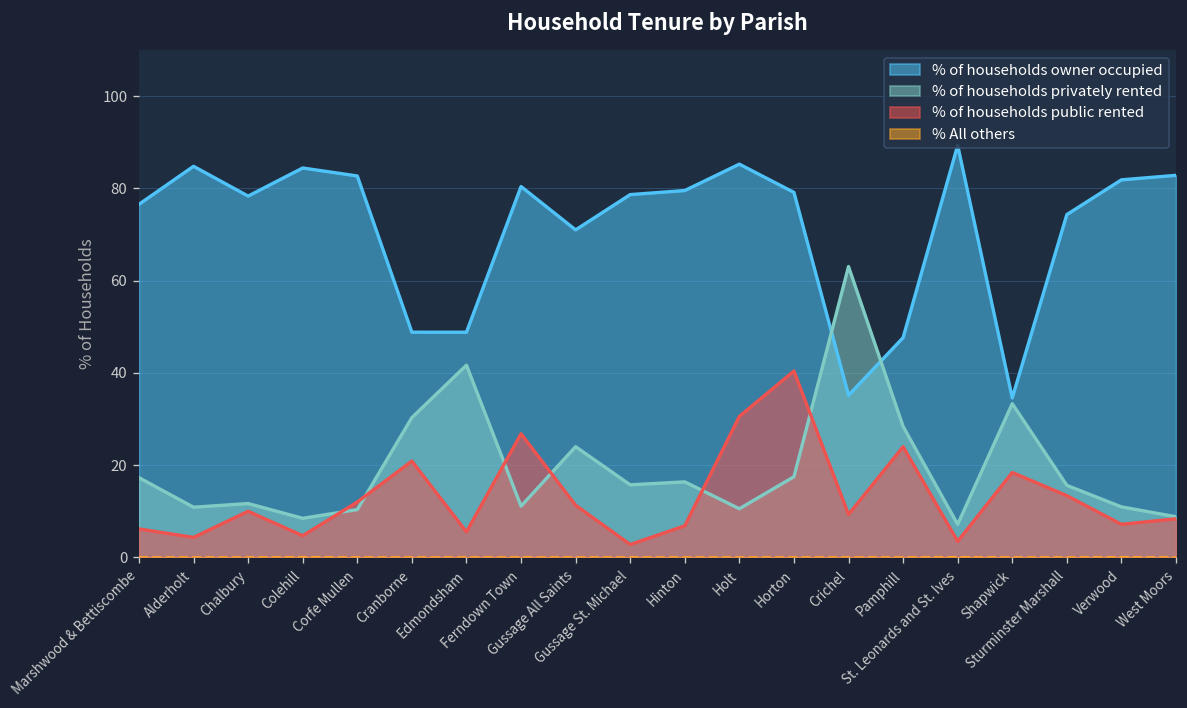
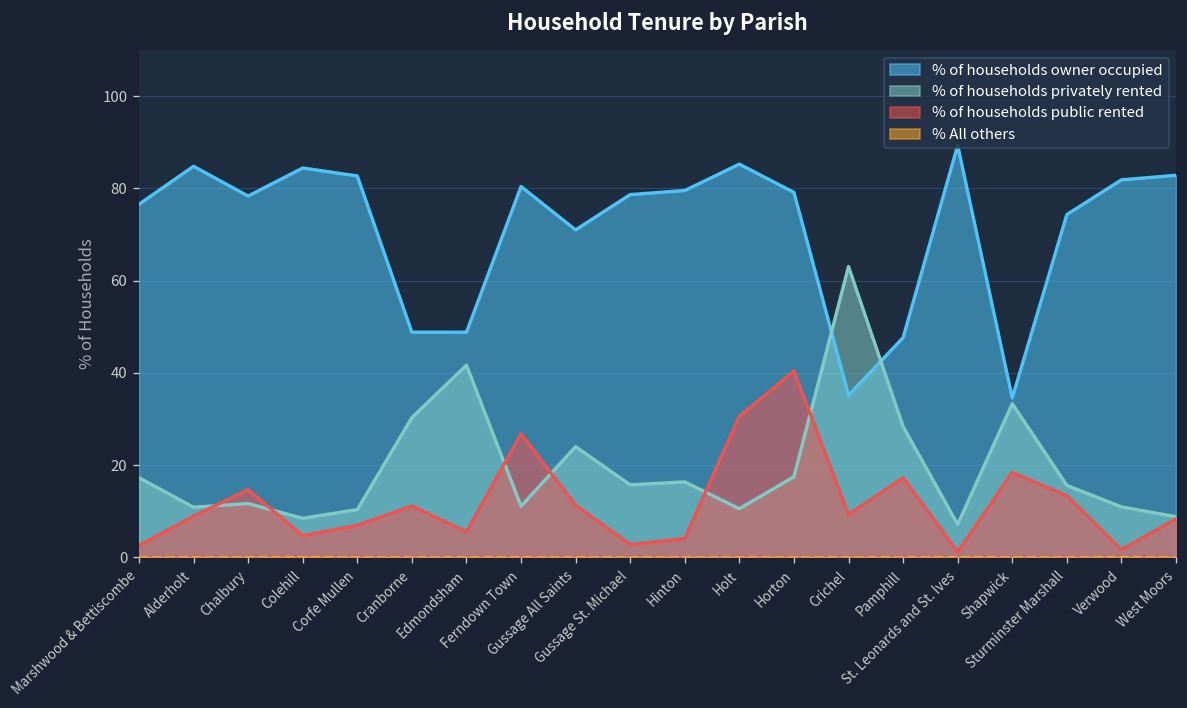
% of households public rented, Marshwood & Bettiscombe: 6 -> 3
% of households public rented, Alderholt: 4 -> 9
% of households public rented, Chalbury: 10 -> 15
% of households public rented, Corfe Mullen: 12 -> 7
% of households public rented, Cranborne: 21 -> 11
% of households public rented, Hinton: 7 -> 4
% of households public rented, Pamphill: 24 -> 17
% of households public rented, St. Leonards and St. Ives: 3 -> 1
% of households public rented, Verwood: 7 -> 2
